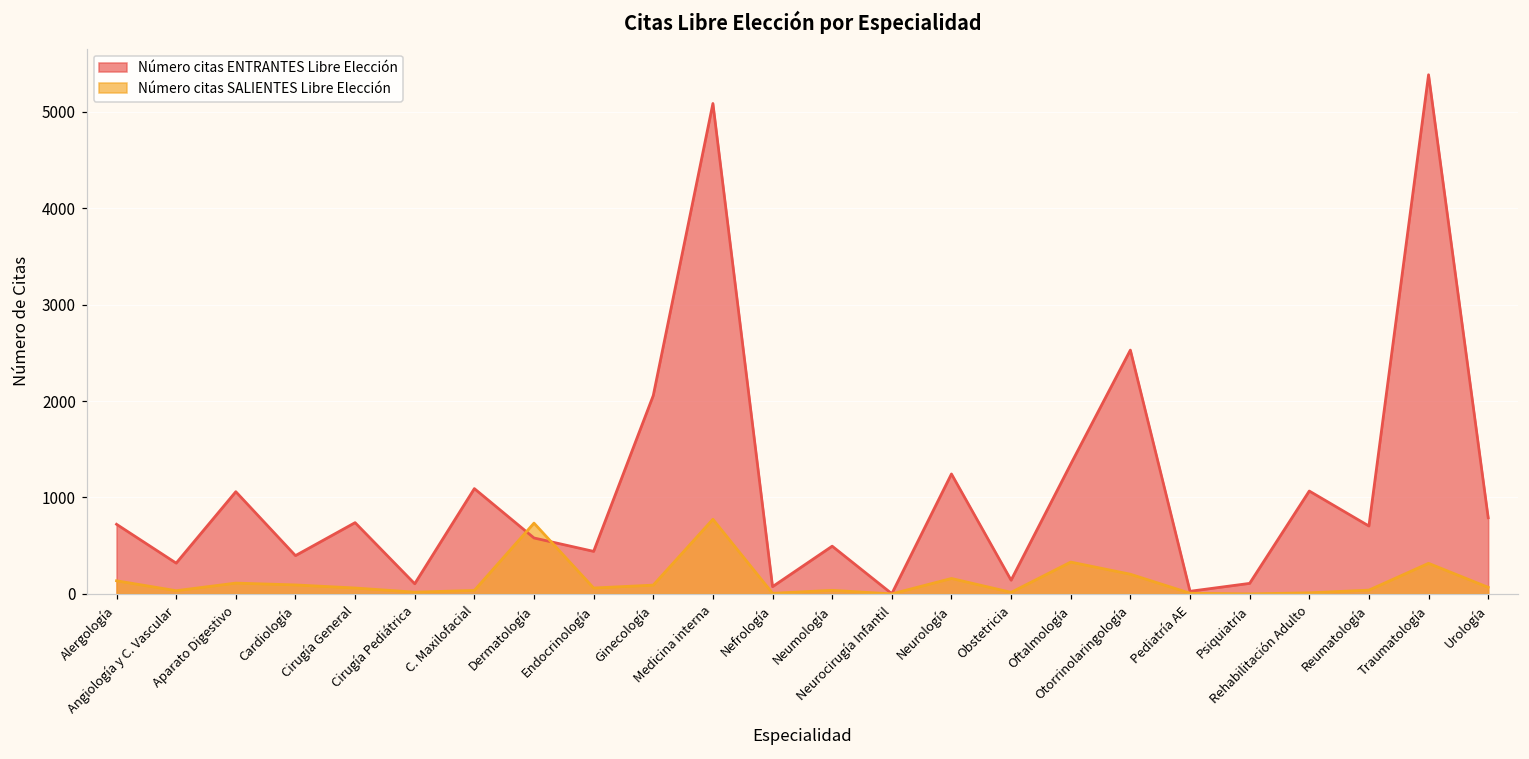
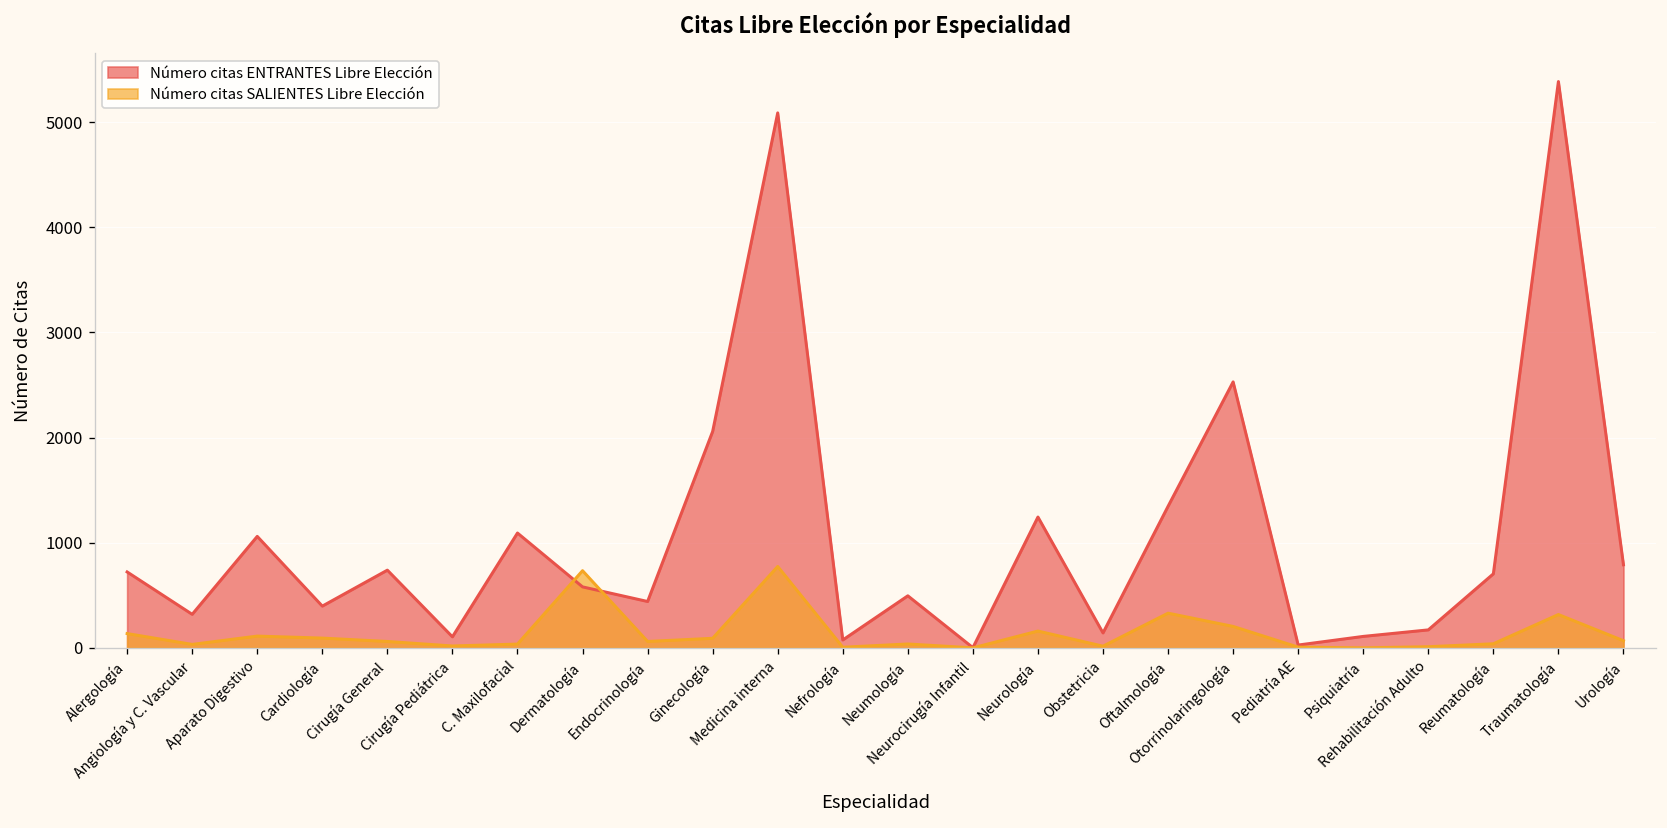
Número citas ENTRANTES Libre Elección, Rehabilitación Adulto: 1100 -> 200
